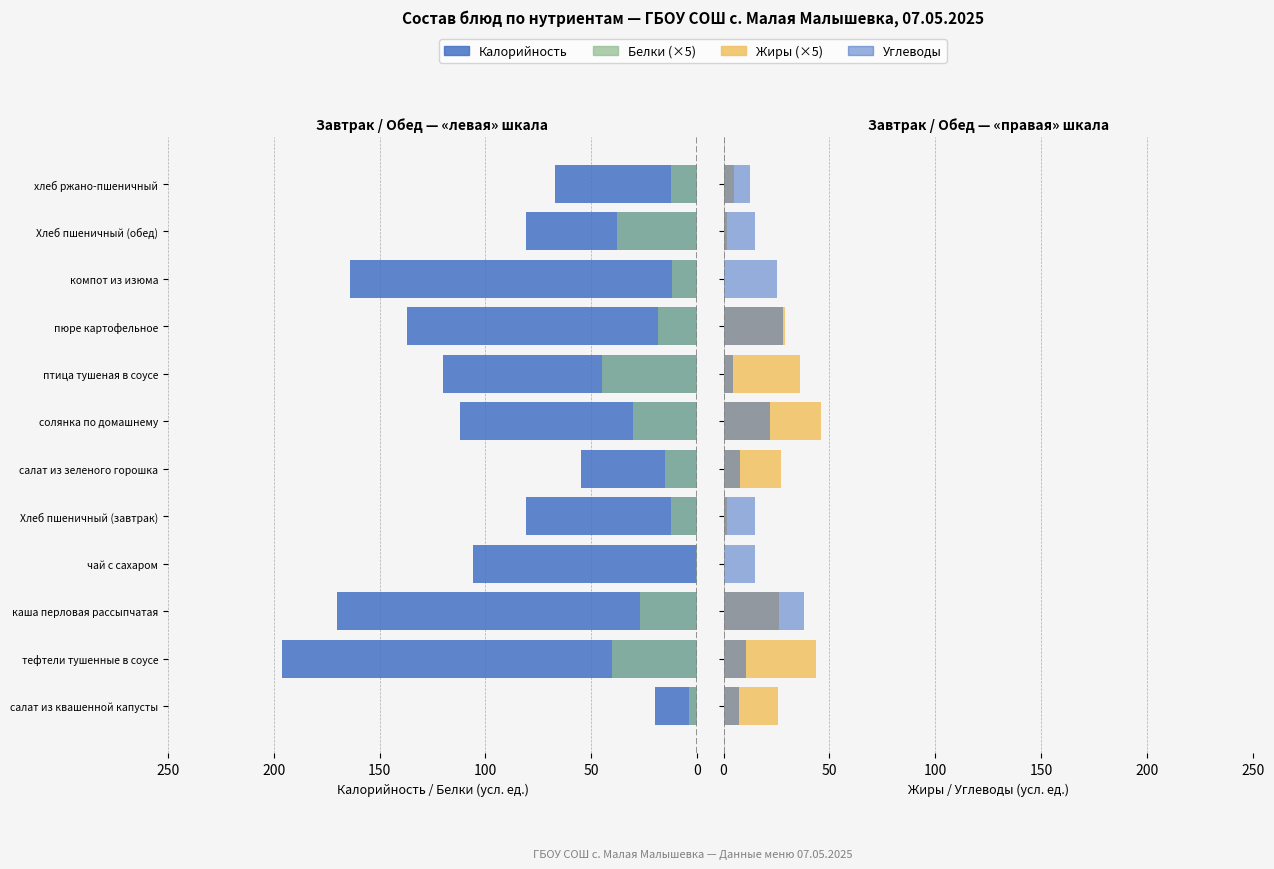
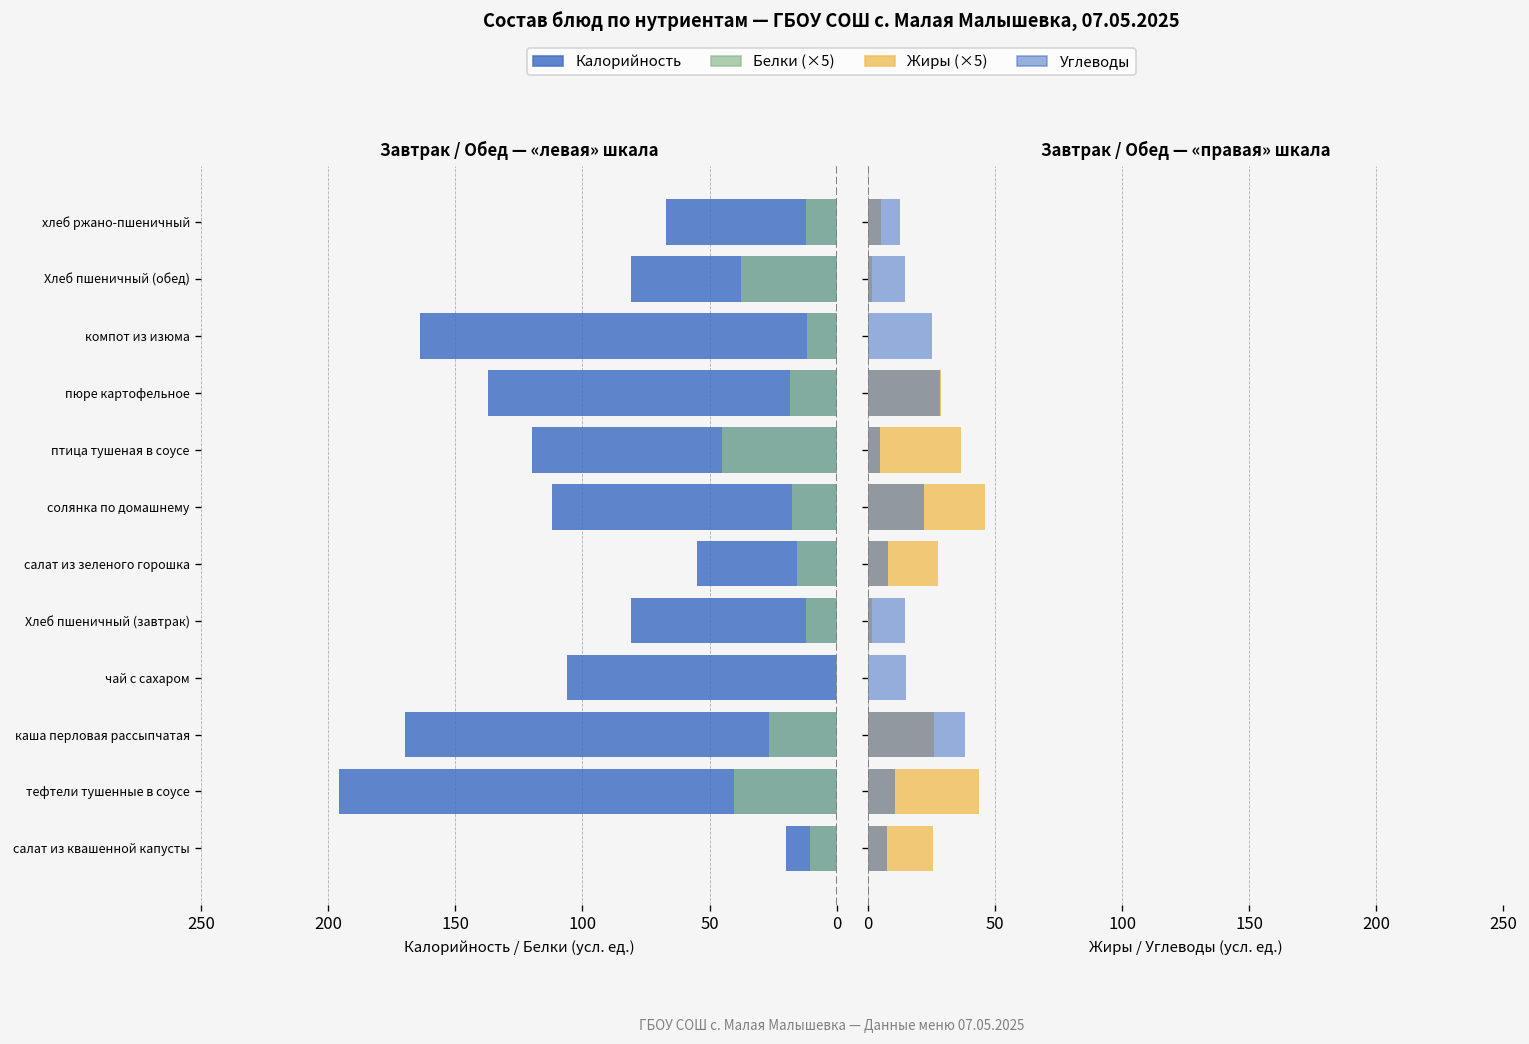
Завтрак / Обед — «левая» шкала, Белки (×5), солянка по домашнему: 30 -> 18
Завтрак / Обед — «левая» шкала, Белки (×5), салат из квашенной капусты: 4 -> 10
